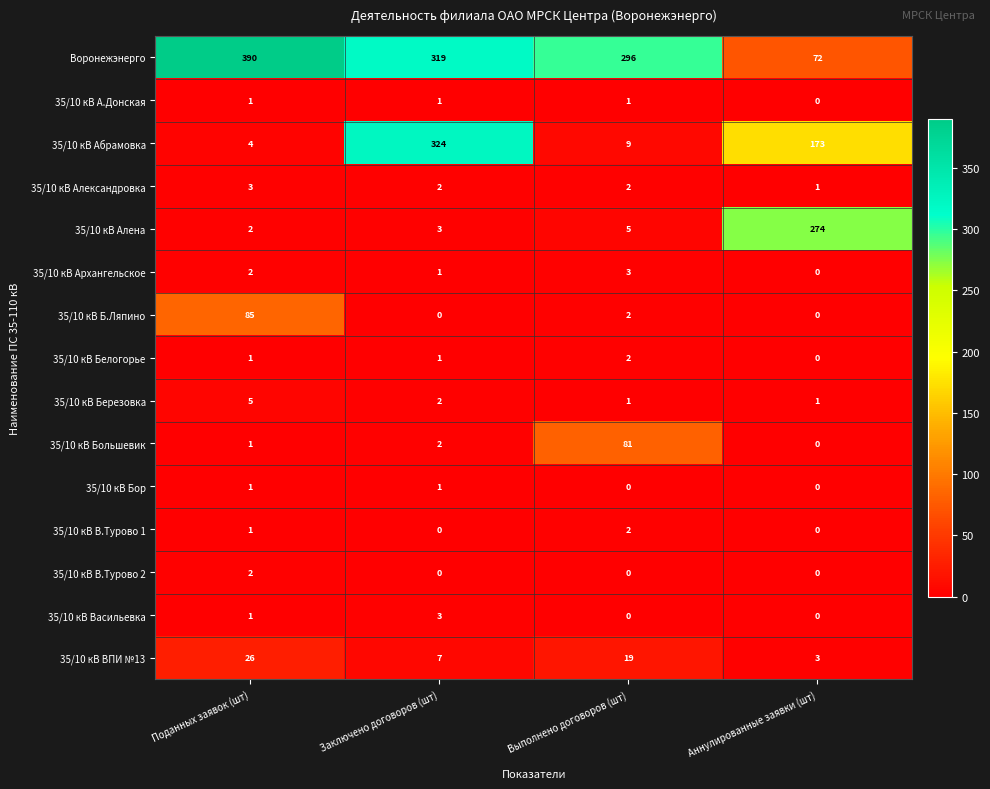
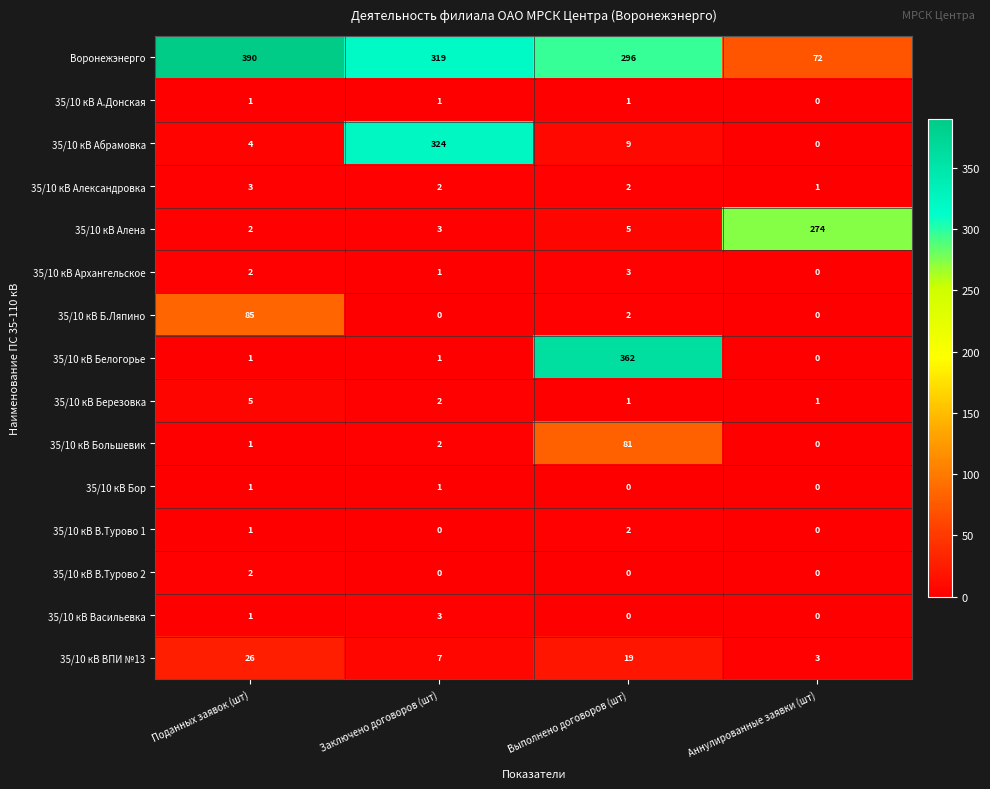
35/10 кВ Абрамовка, Аннулированные заявки (шт): 173 -> 0
35/10 кВ Белогорье, Выполнено договоров (шт): 2 -> 362
